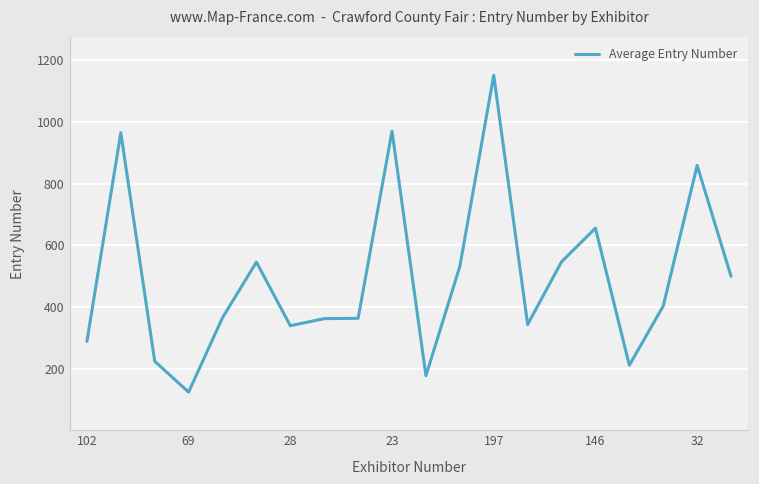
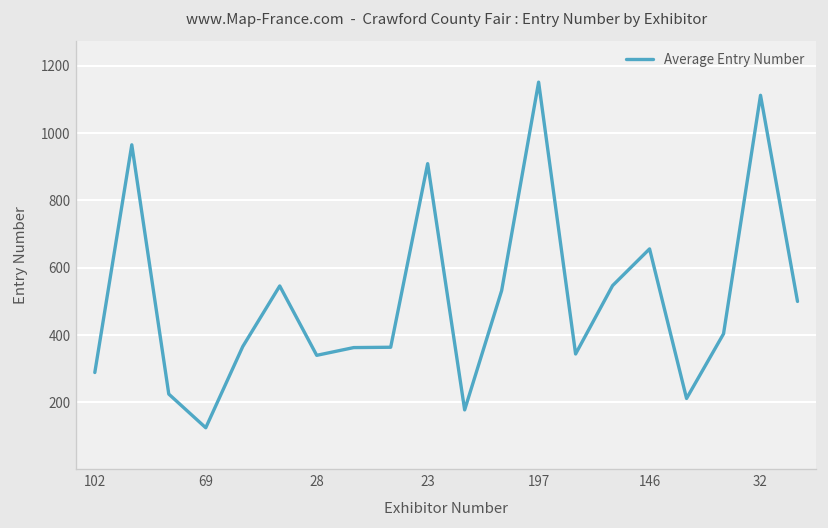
23: 970 -> 910
32: 860 -> 1110
